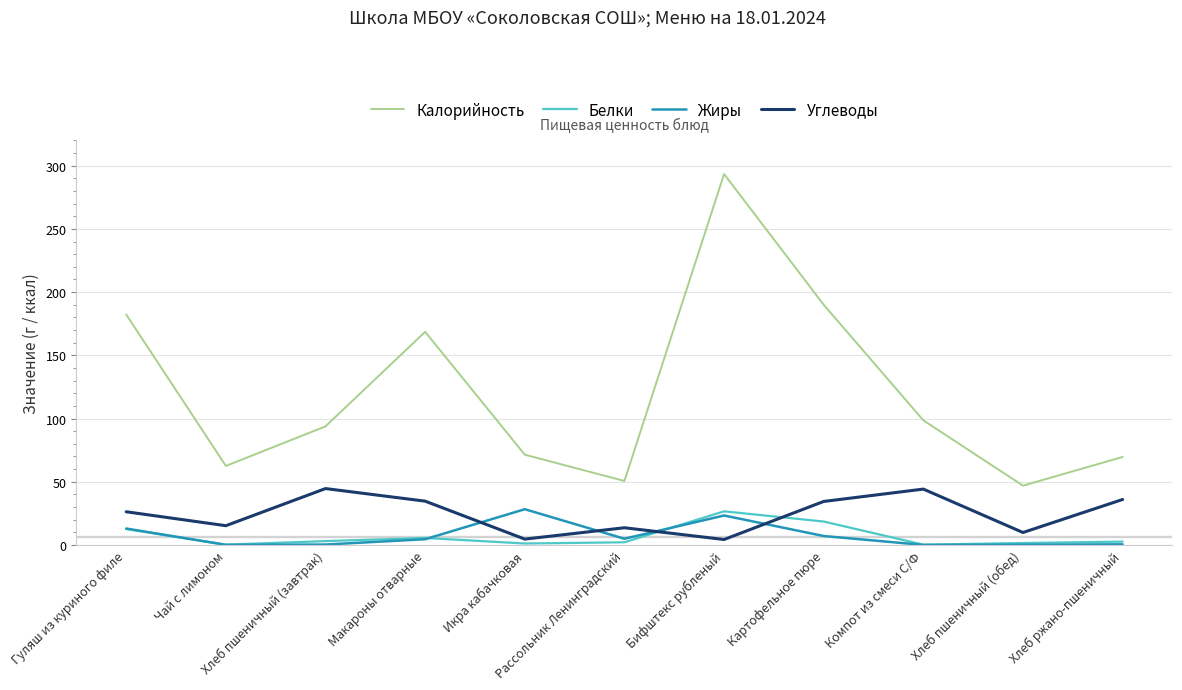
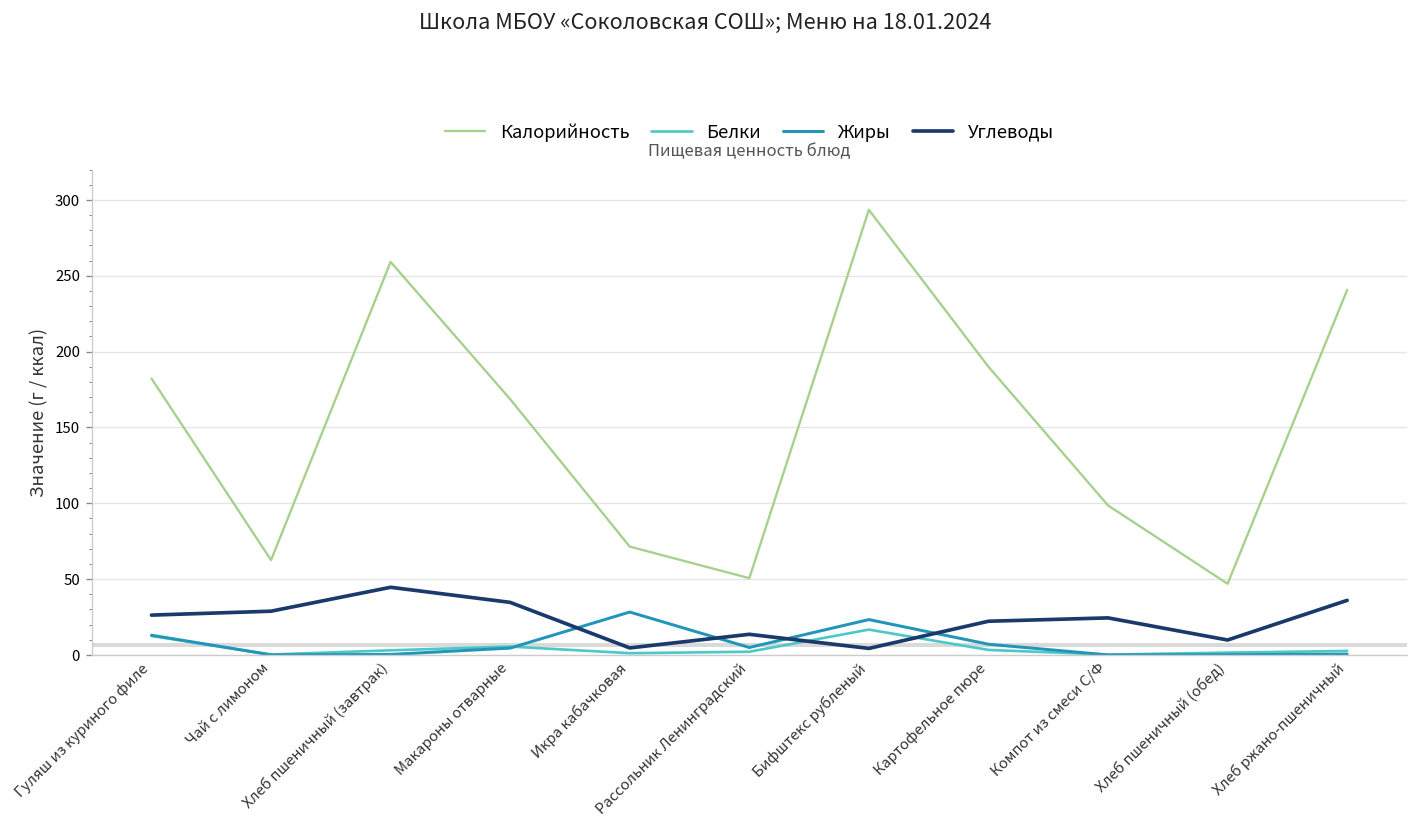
Углеводы, Чай с лимоном: 15 -> 29
Калорийность, Хлеб пшеничный (завтрак): 94 -> 259
Белки, Бифштекс рубленый: 27 -> 17
Белки, Картофельное пюре: 19 -> 3
Углеводы, Картофельное пюре: 34 -> 22
Углеводы, Компот из смеси С/Ф: 44 -> 24
Калорийность, Хлеб ржано-пшеничный: 70 -> 241
